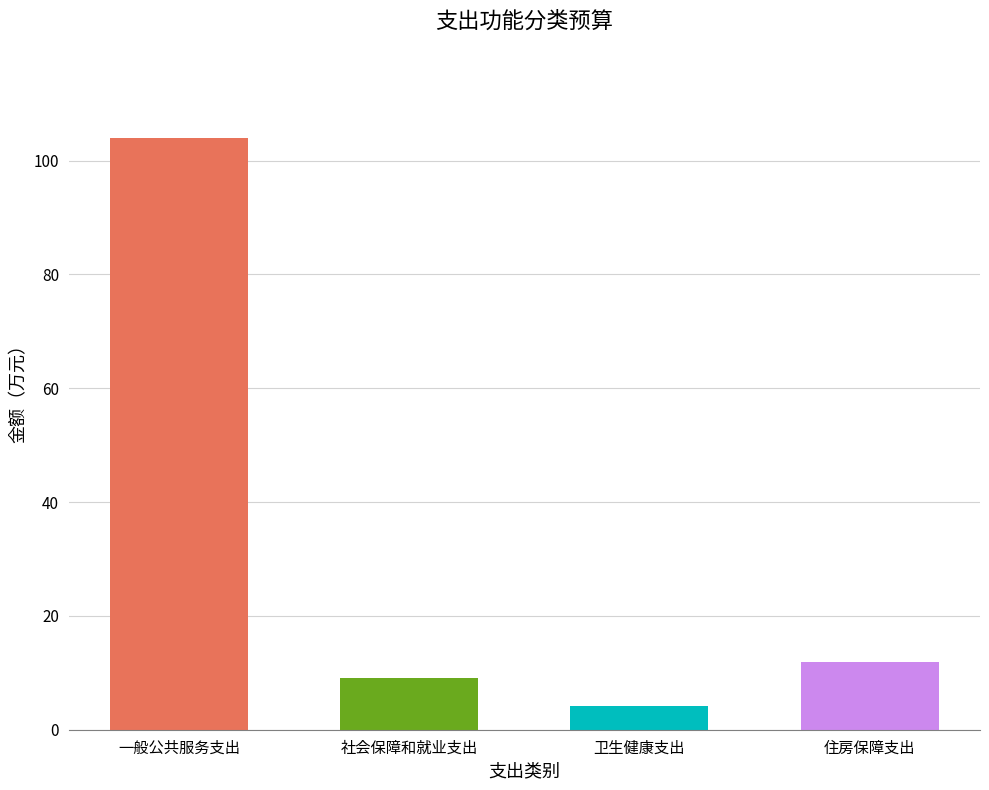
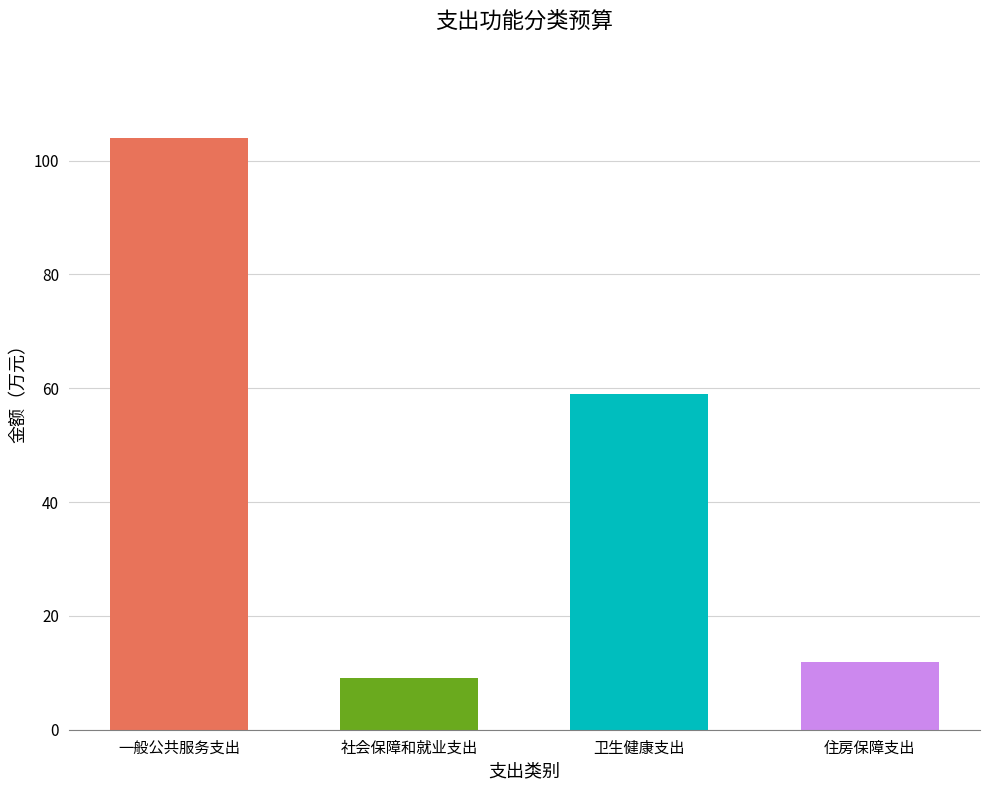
卫生健康支出: 4 -> 59
